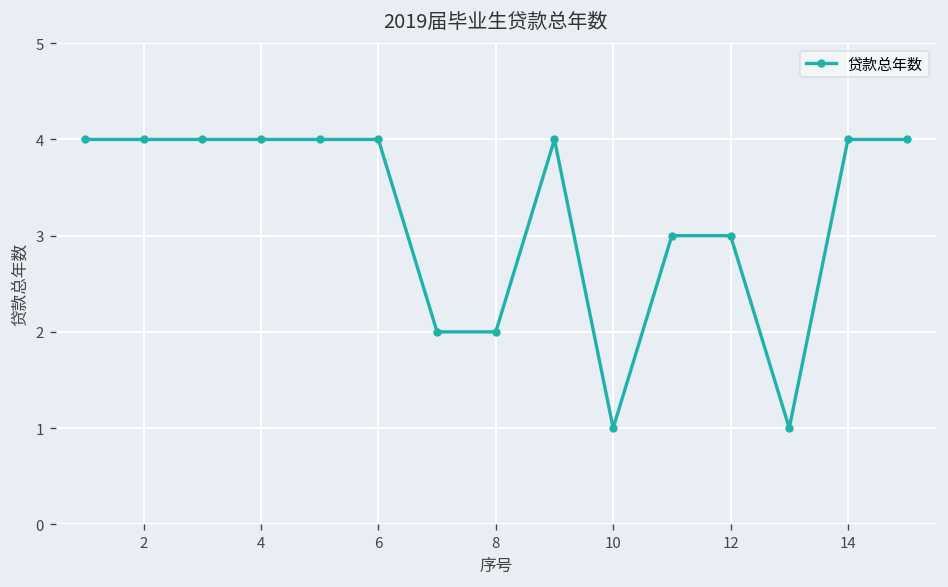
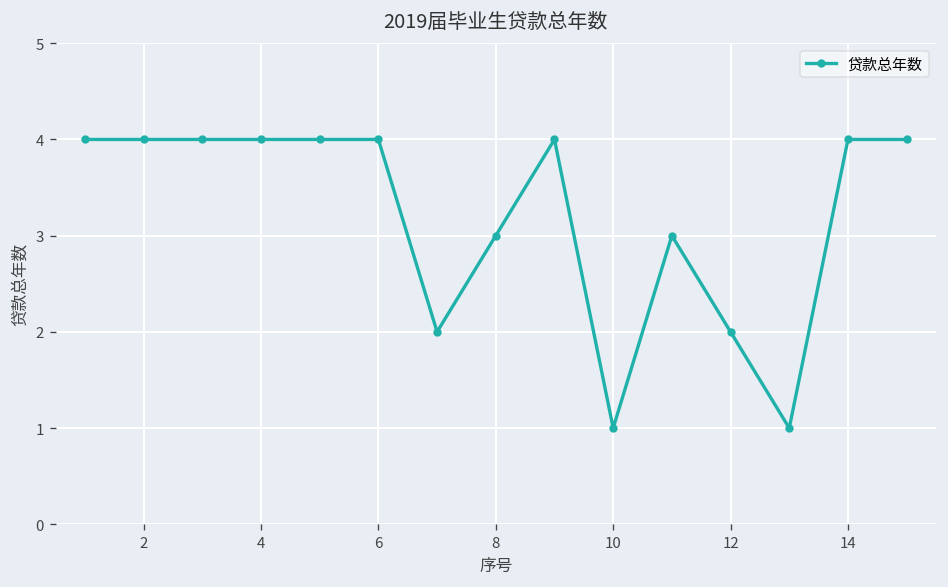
8: 2 -> 3
12: 3 -> 2
